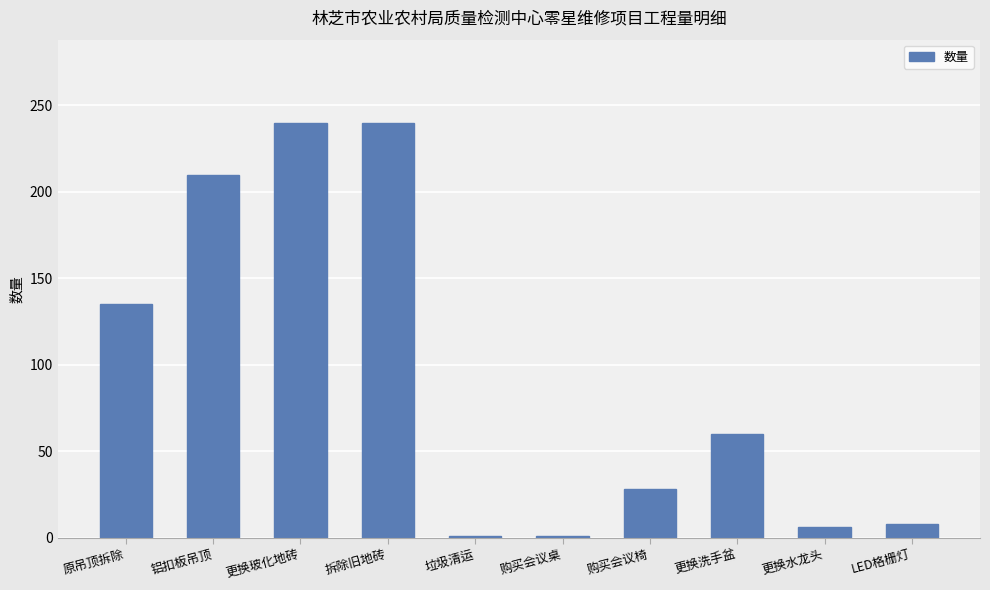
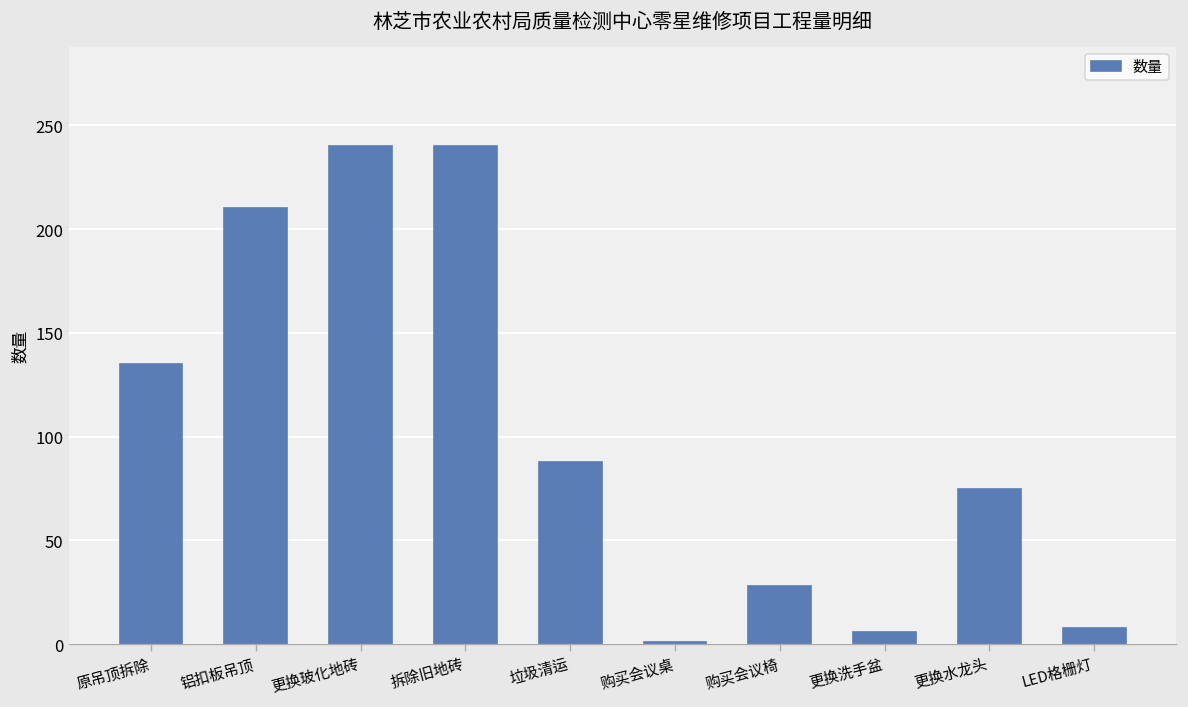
垃圾清运: 1 -> 88
更换洗手盆: 60 -> 6
更换水龙头: 6 -> 75
